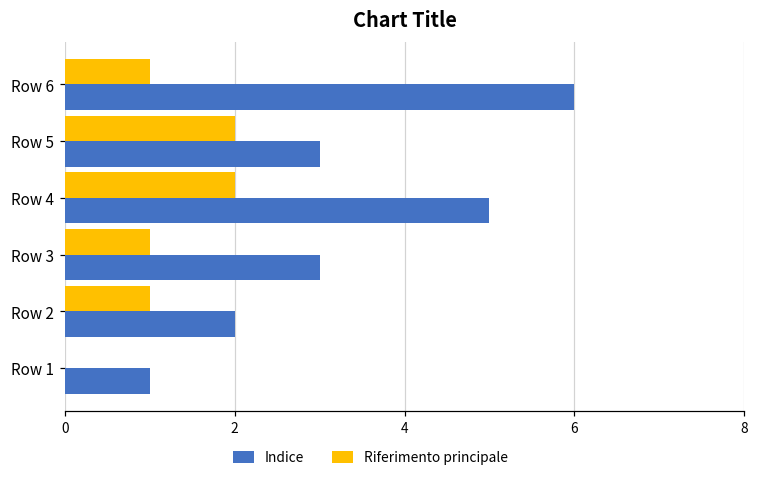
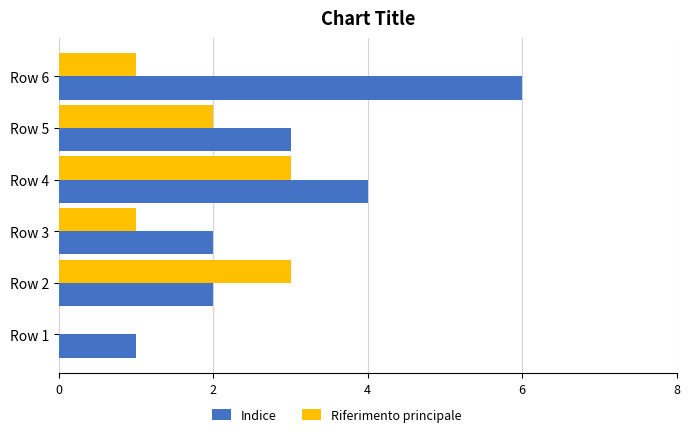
Riferimento principale, Row 4: 2 -> 3
Indice, Row 4: 5 -> 4
Indice, Row 3: 3 -> 2
Riferimento principale, Row 2: 1 -> 3
